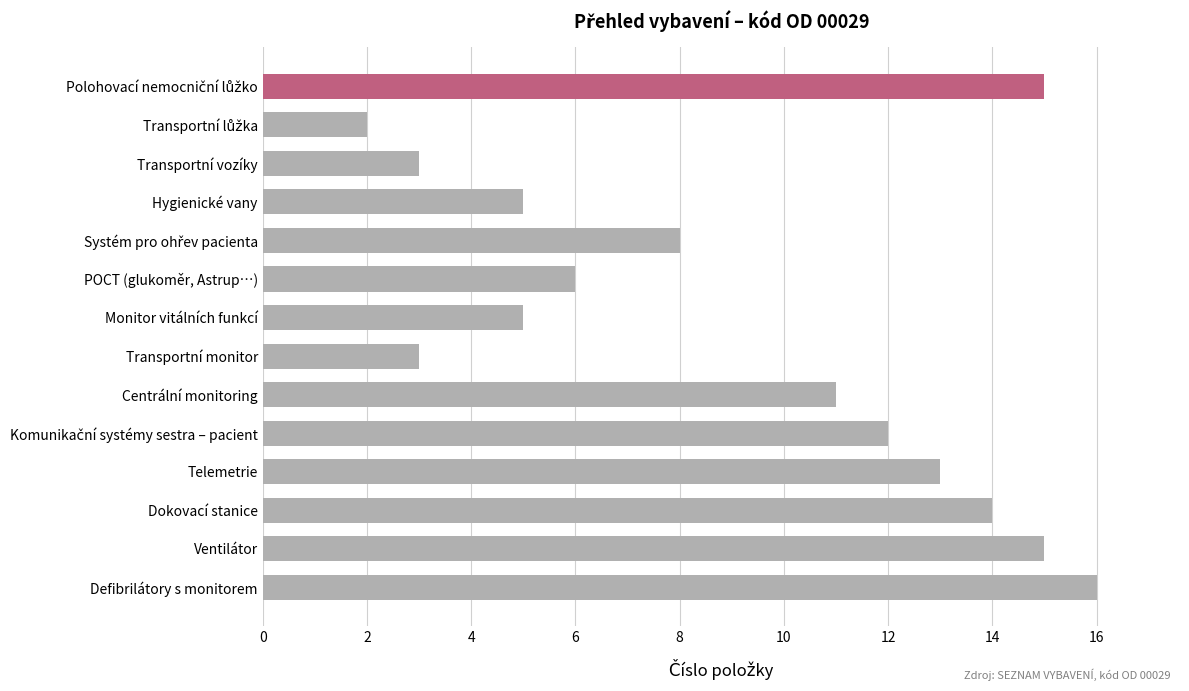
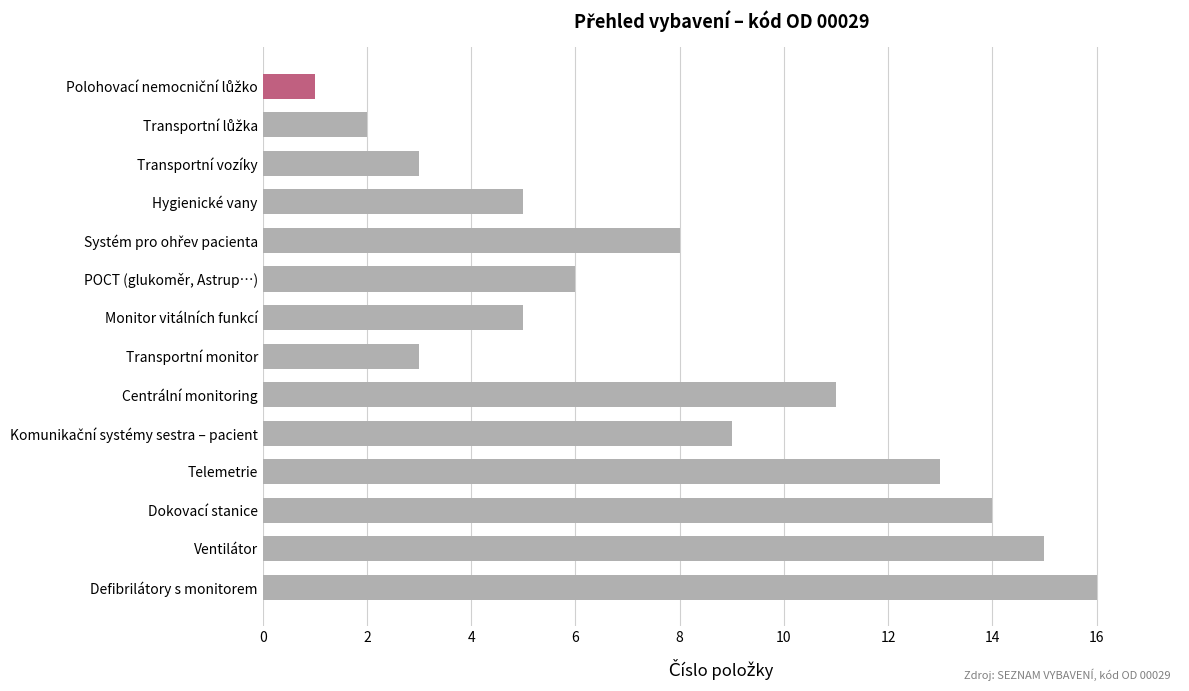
Polohovací nemocniční lůžko: 15 -> 1
Komunikační systémy sestra – pacient: 12 -> 9
